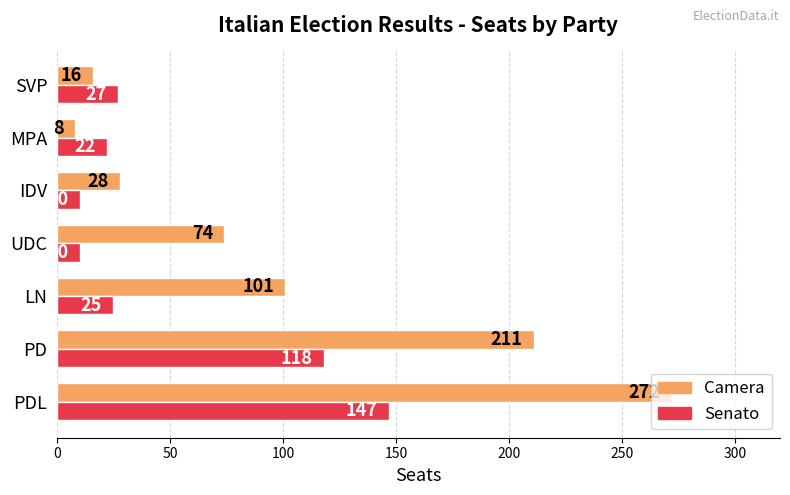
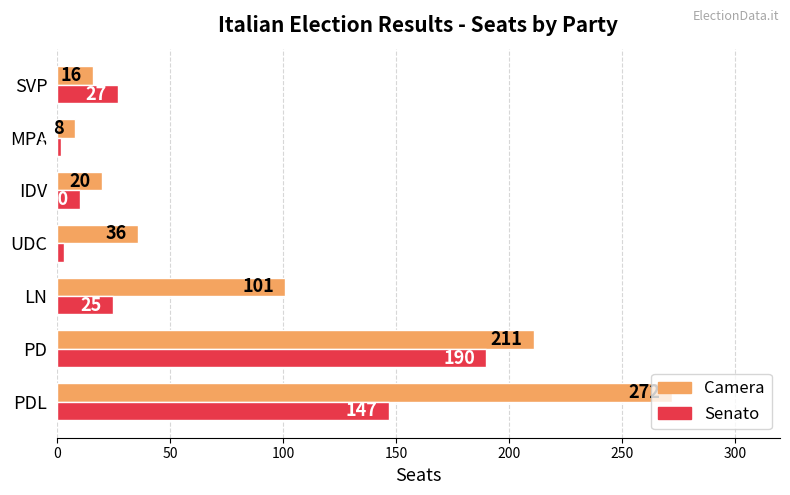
Senato, MPA: 22 -> 2
Camera, IDV: 28 -> 20
Camera, UDC: 74 -> 36
Senato, UDC: 10 -> 3
Senato, PD: 118 -> 190
